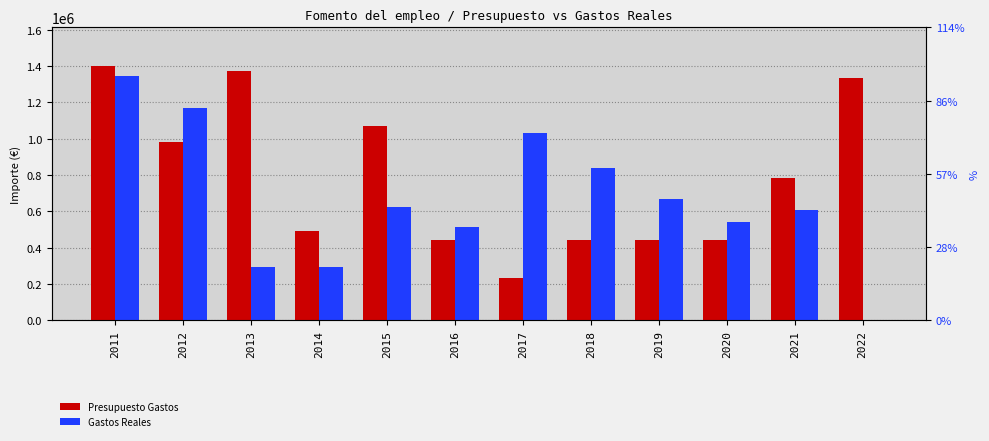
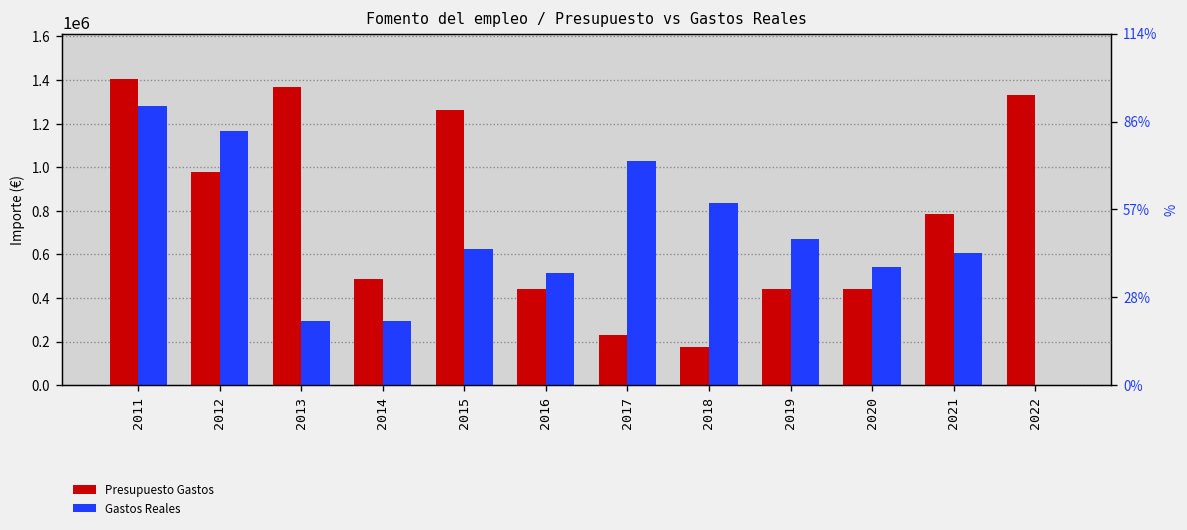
Gastos Reales, 2011: 1350000 -> 1280000
Presupuesto Gastos, 2015: 1070000 -> 1260000
Presupuesto Gastos, 2018: 440000 -> 170000
